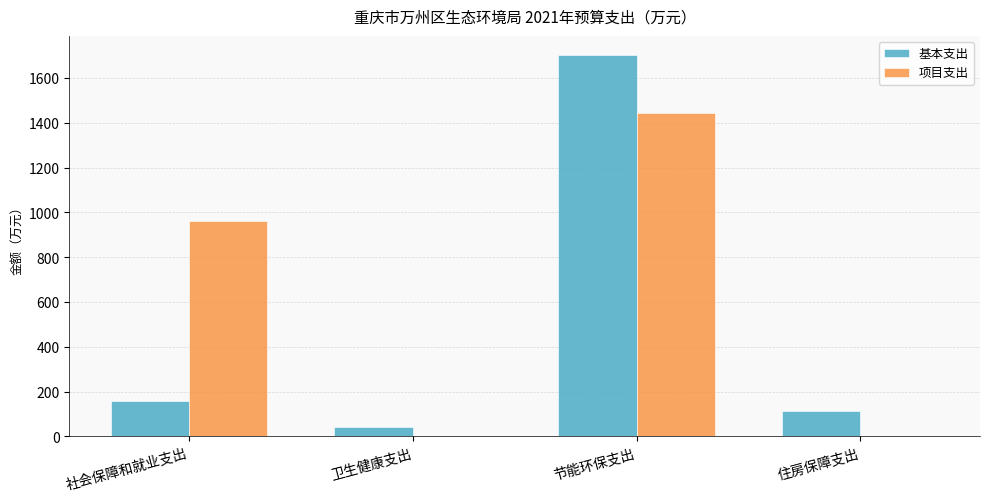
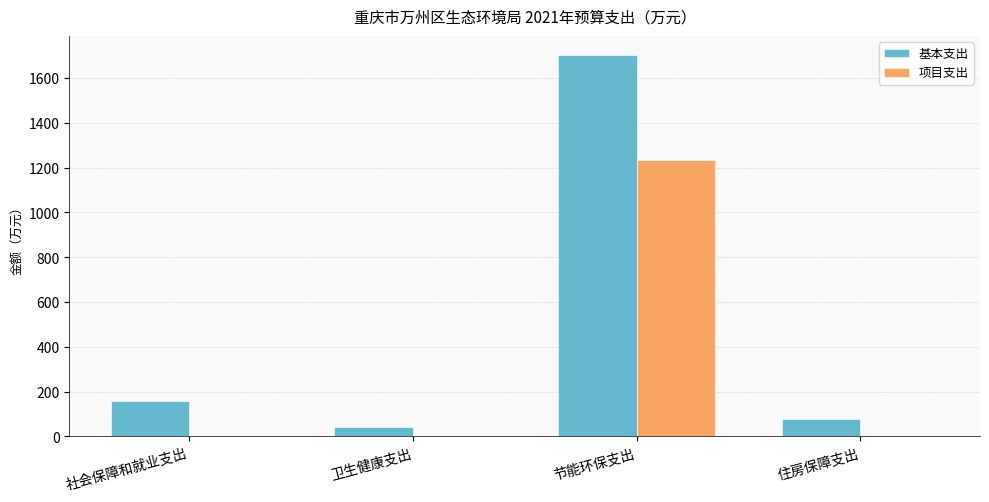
项目支出, 社会保障和就业支出: 960 -> 0
项目支出, 节能环保支出: 1450 -> 1230
基本支出, 住房保障支出: 120 -> 80
